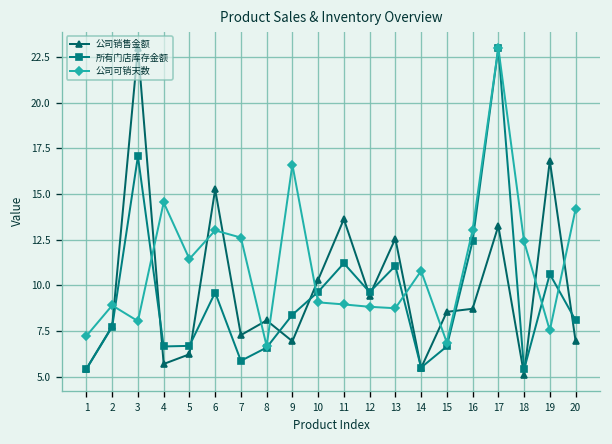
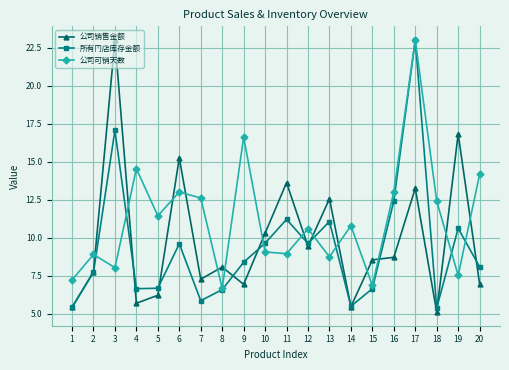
公司可销天数, 12: 8.8 -> 10.6
